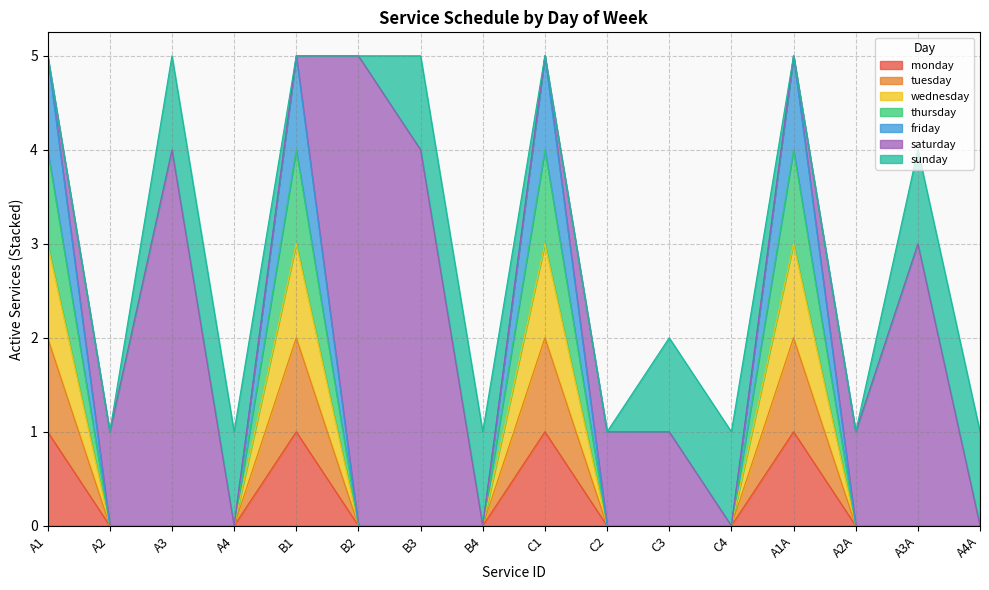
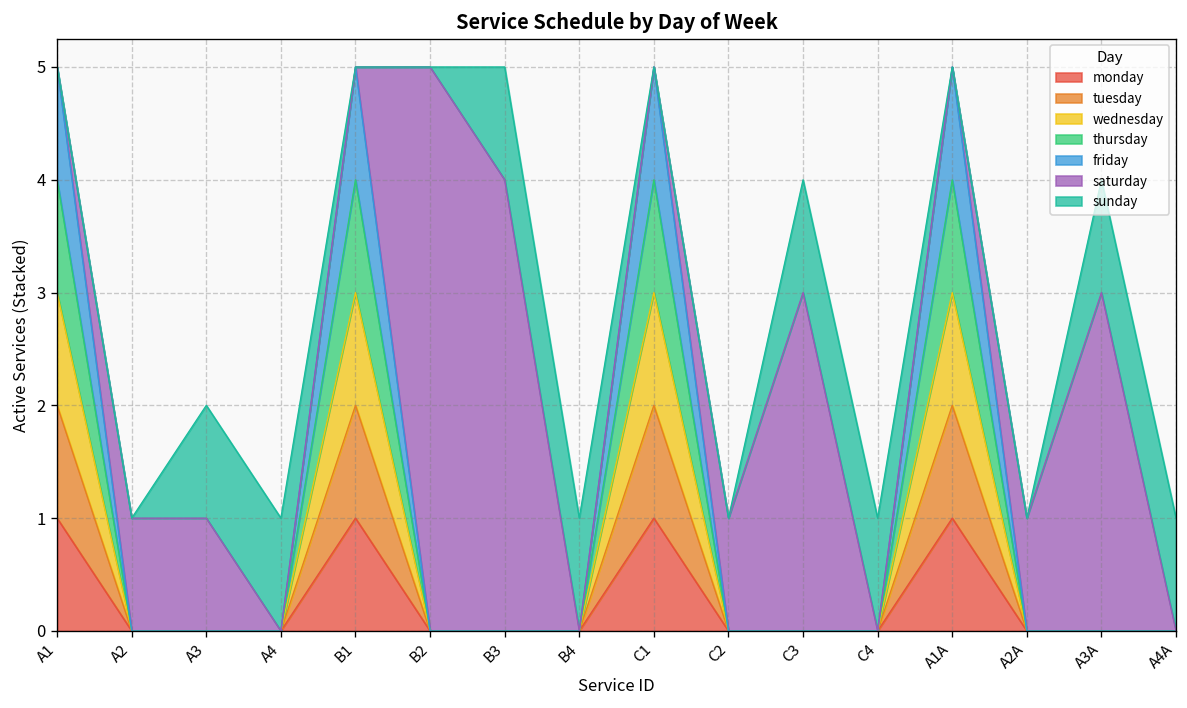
saturday, A3: 4 -> 1
saturday, C3: 1 -> 3
